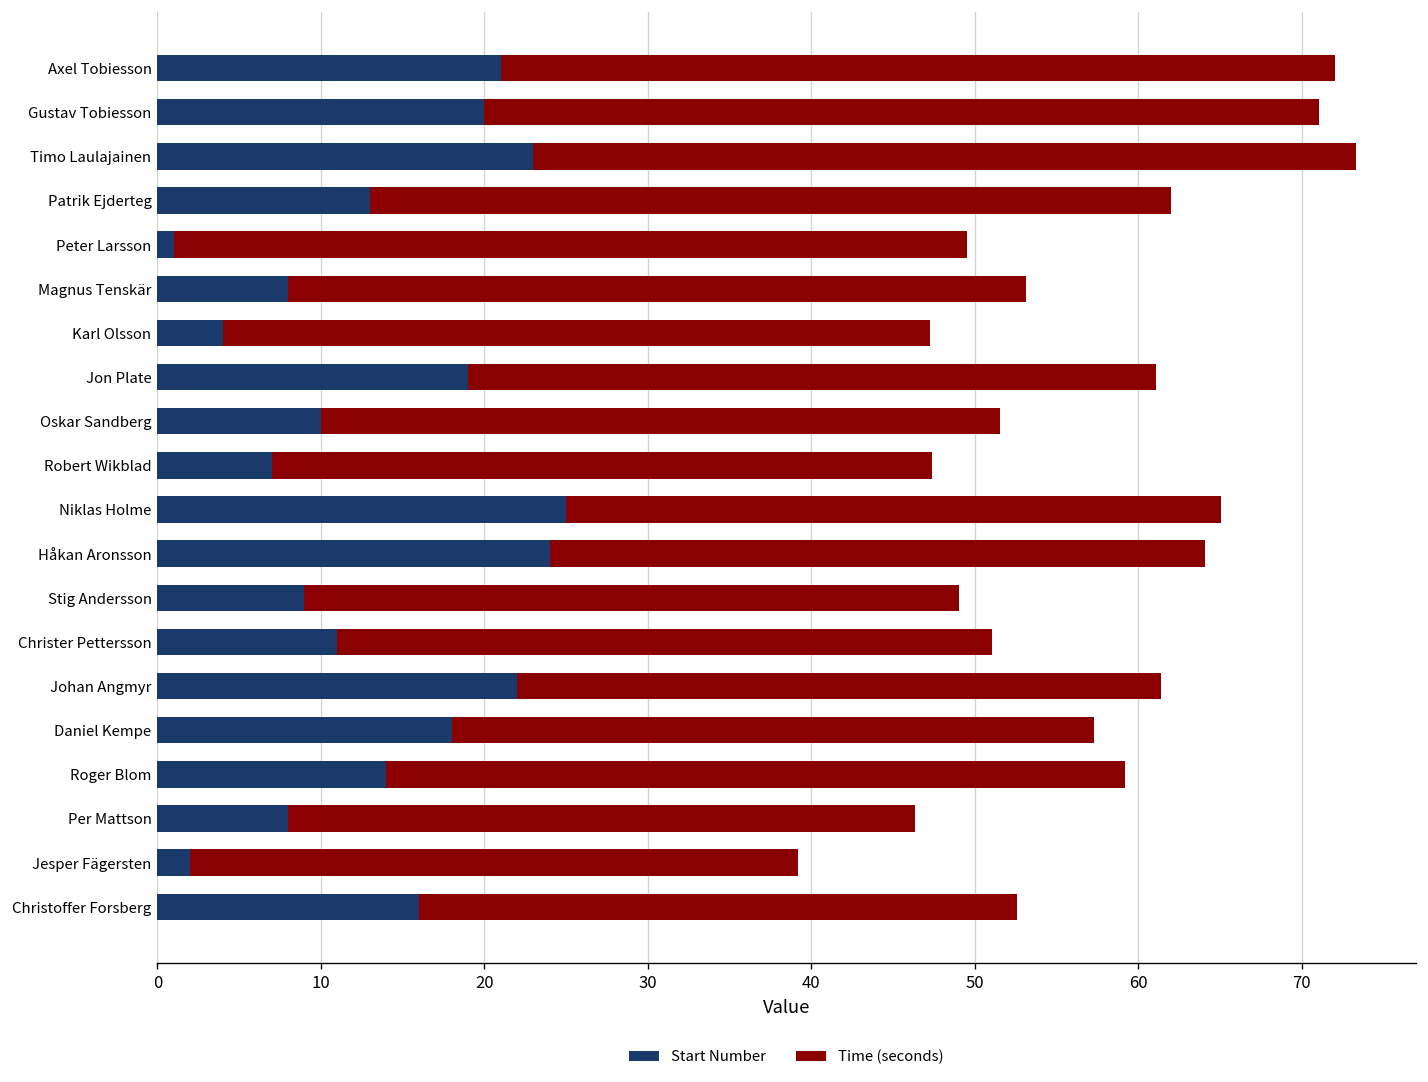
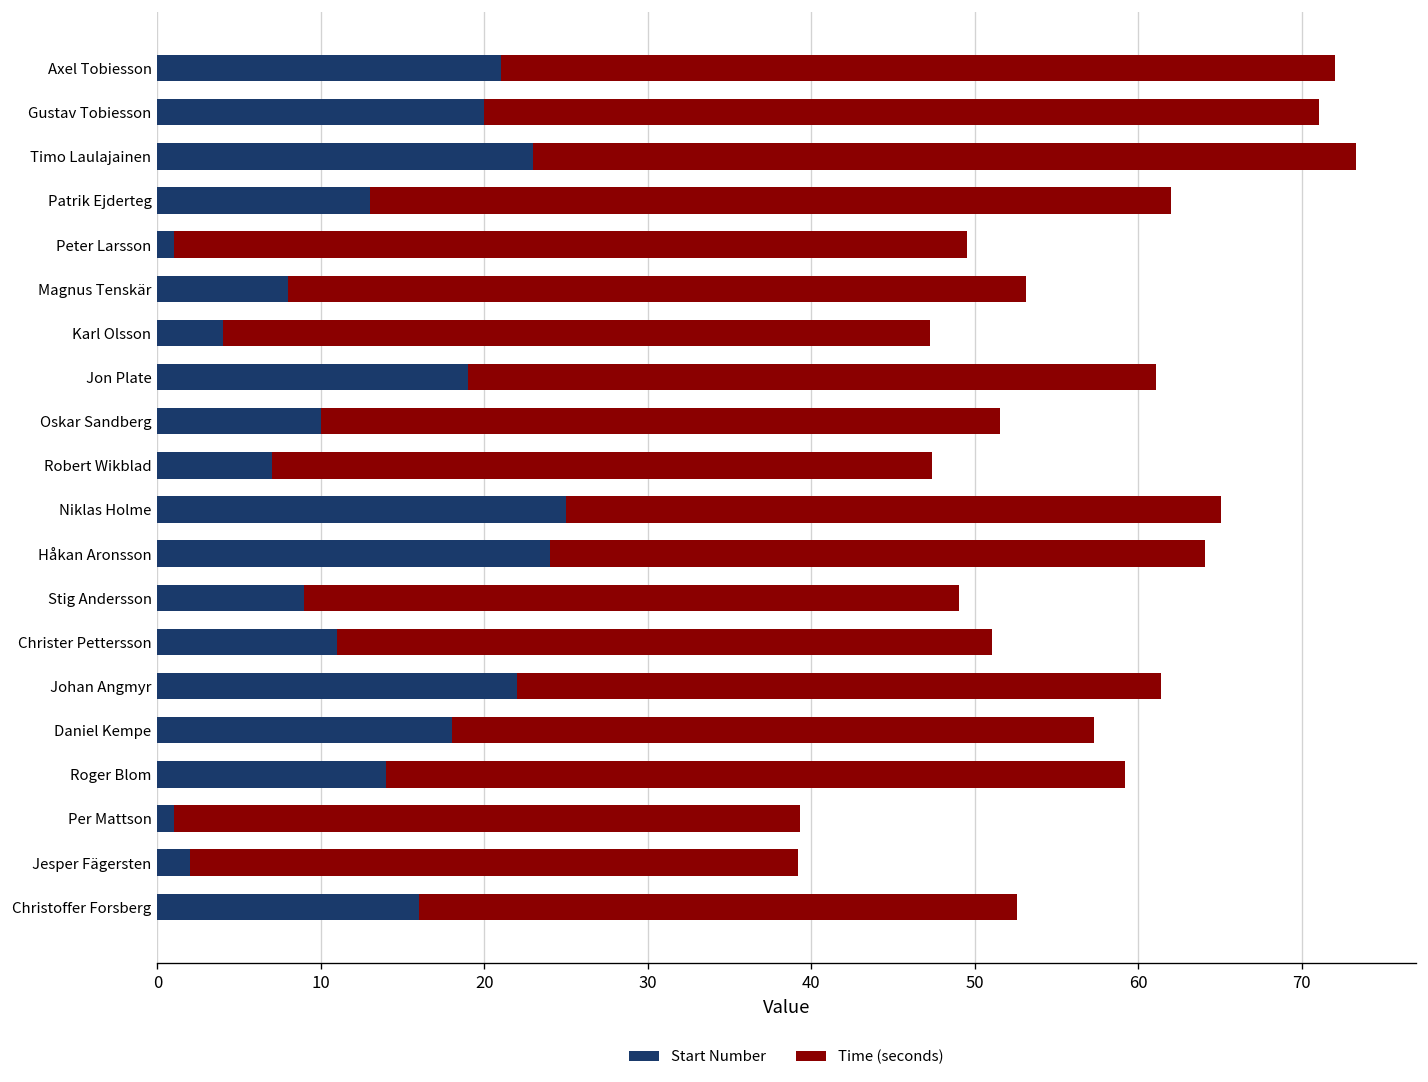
Start Number, Per Mattson: 8 -> 1
